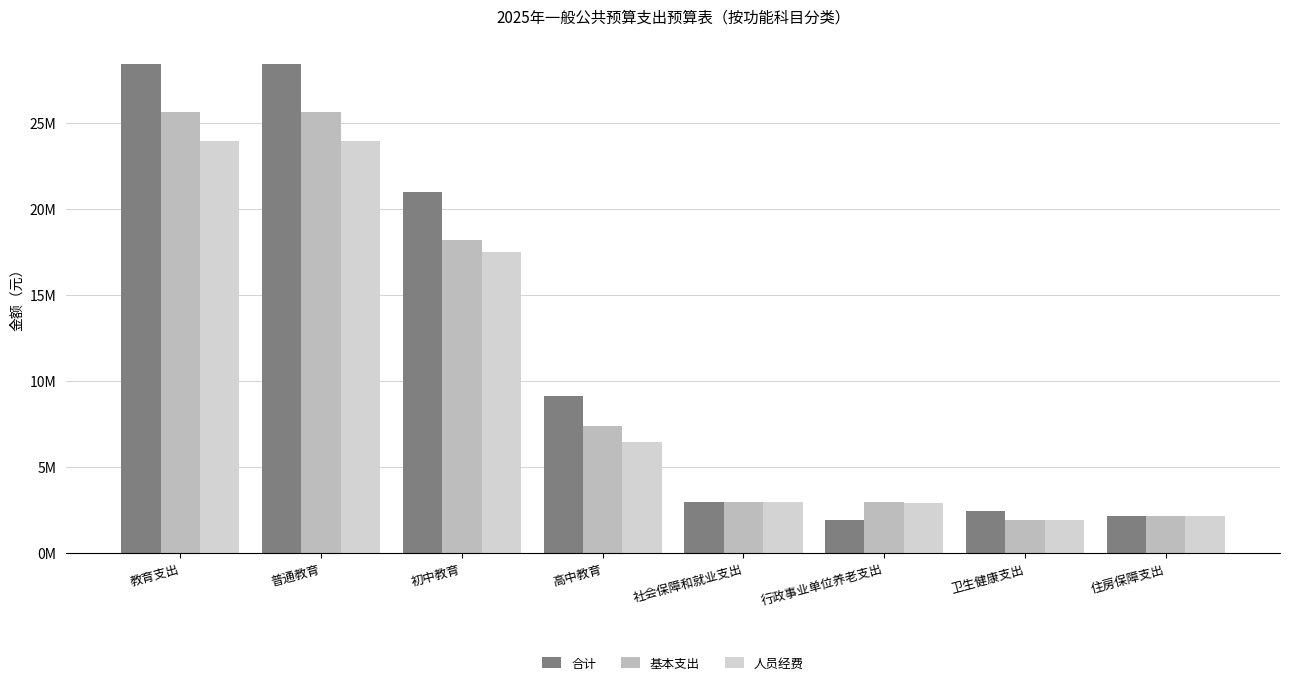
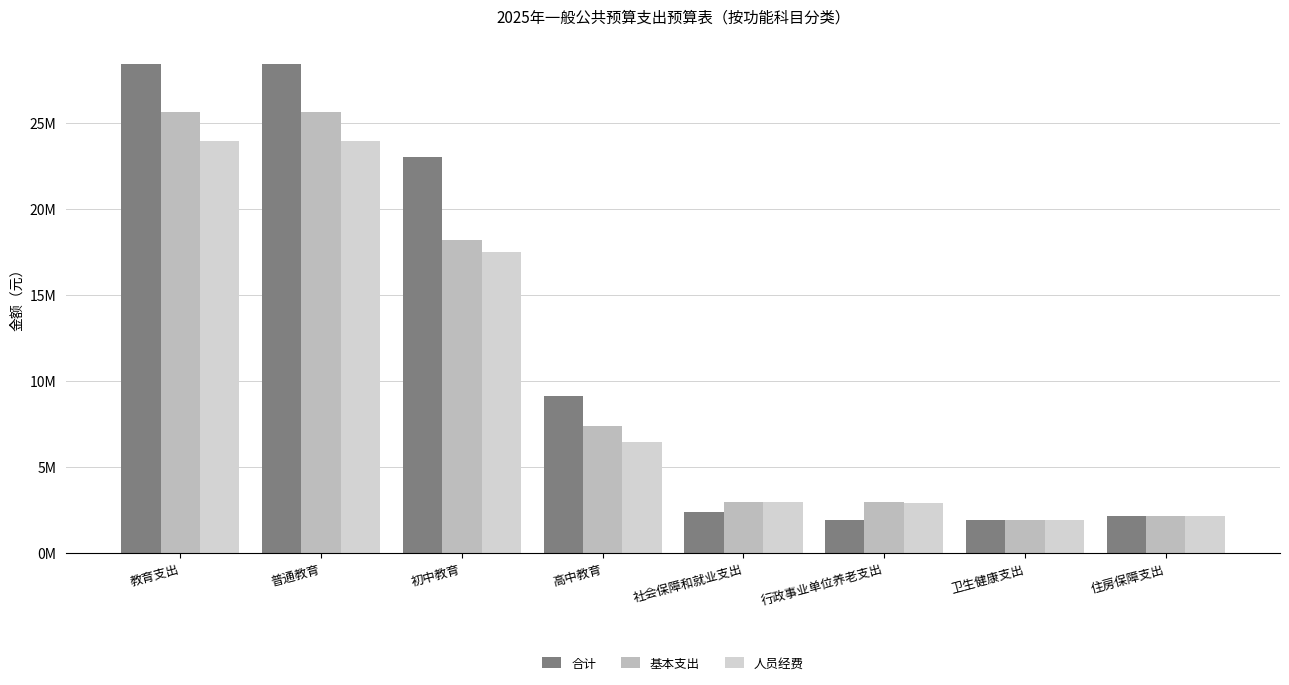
合计, 初中教育: 21000000 -> 23000000
合计, 社会保障和就业支出: 3000000 -> 2400000
合计, 卫生健康支出: 2400000 -> 1900000
